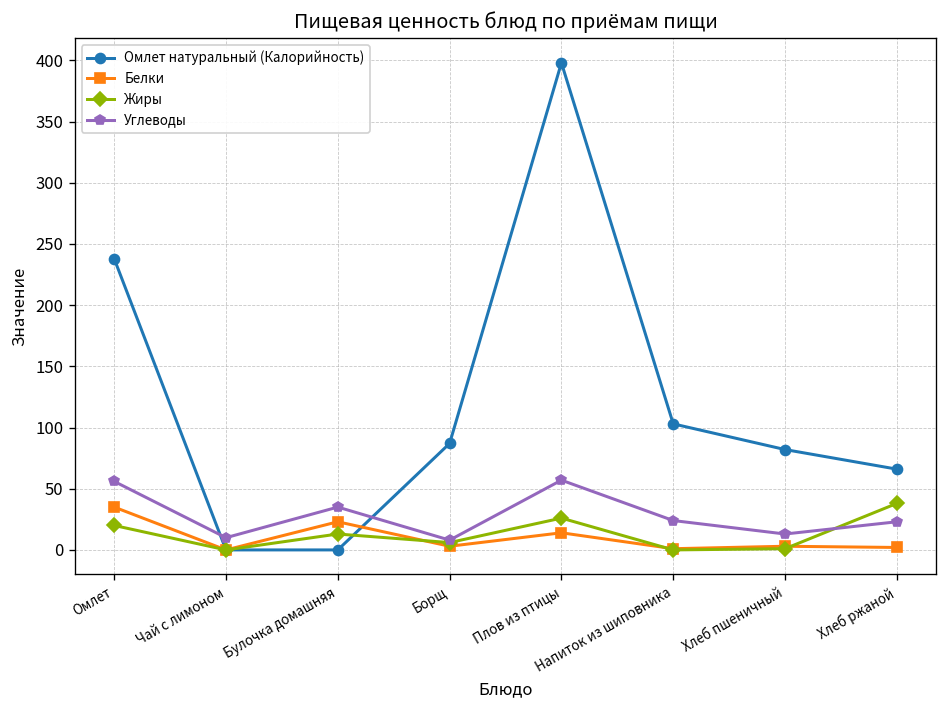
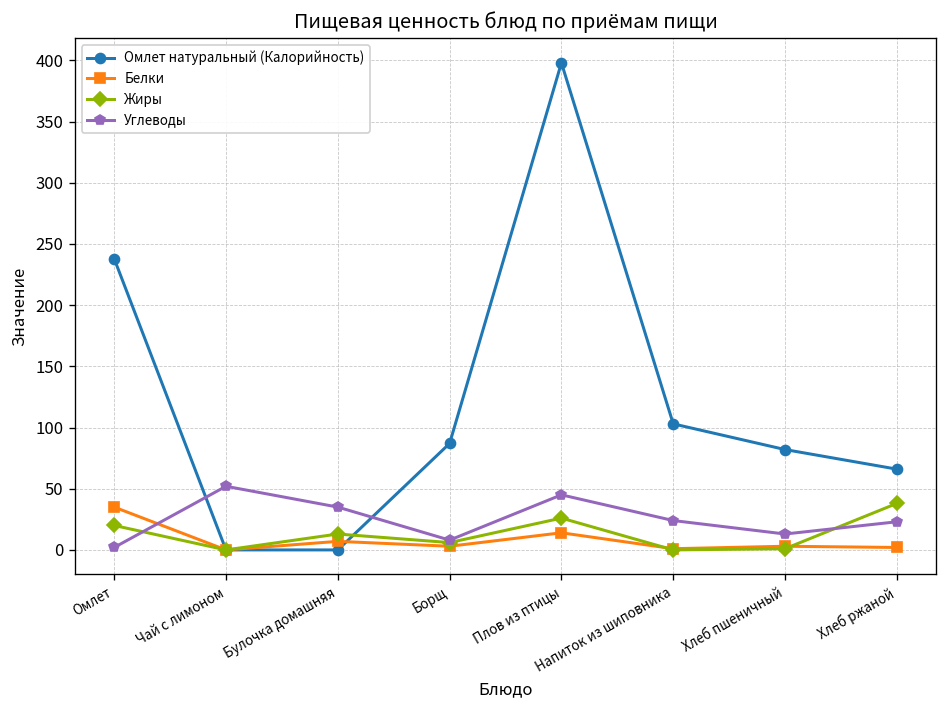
Углеводы, Омлет: 56 -> 2
Углеводы, Чай с лимоном: 10 -> 52
Белки, Булочка домашняя: 23 -> 7
Углеводы, Плов из птицы: 57 -> 45
